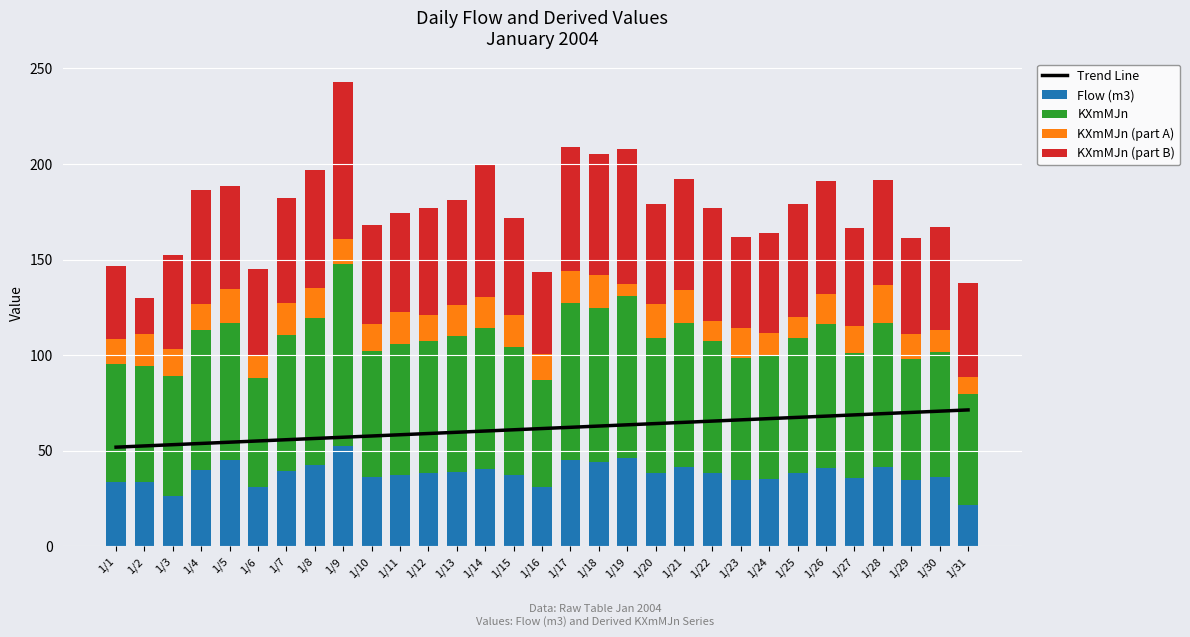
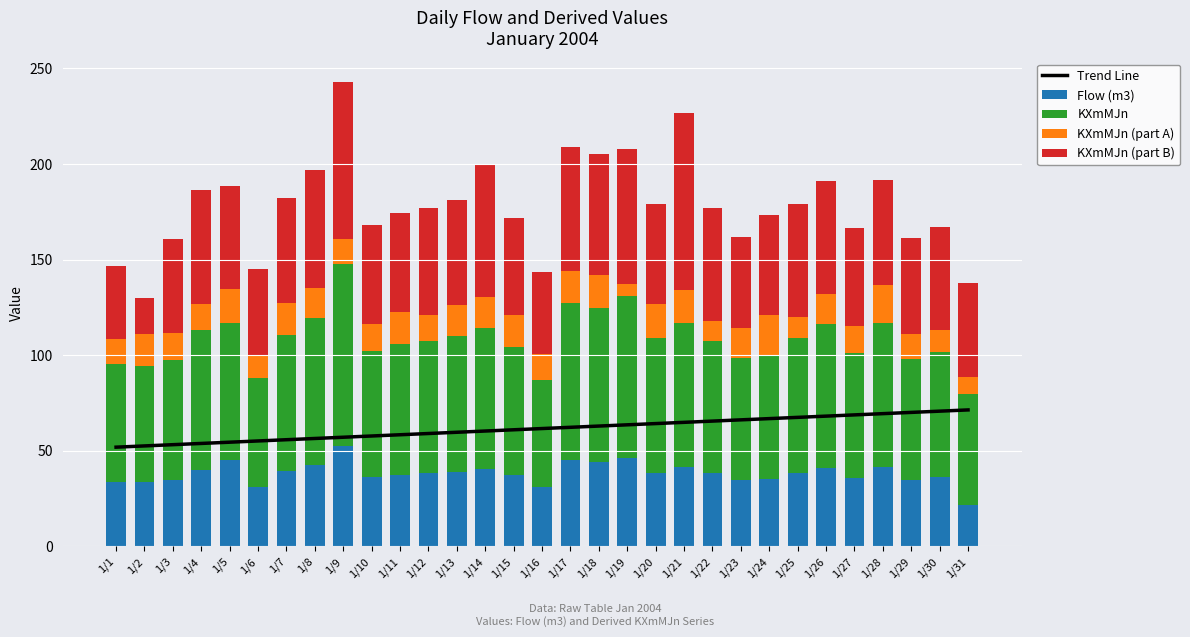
Flow (m3), 1/3: 26 -> 35
KXmMJn (part B), 1/21: 58 -> 92
KXmMJn (part A), 1/24: 12 -> 22
